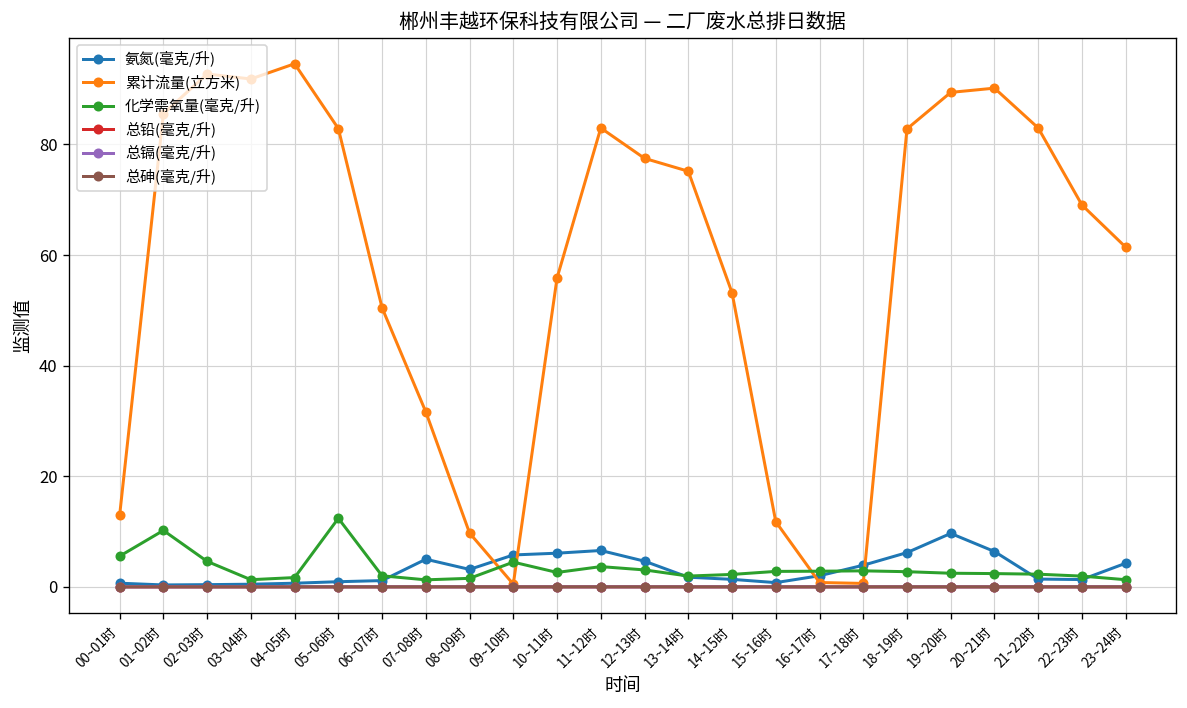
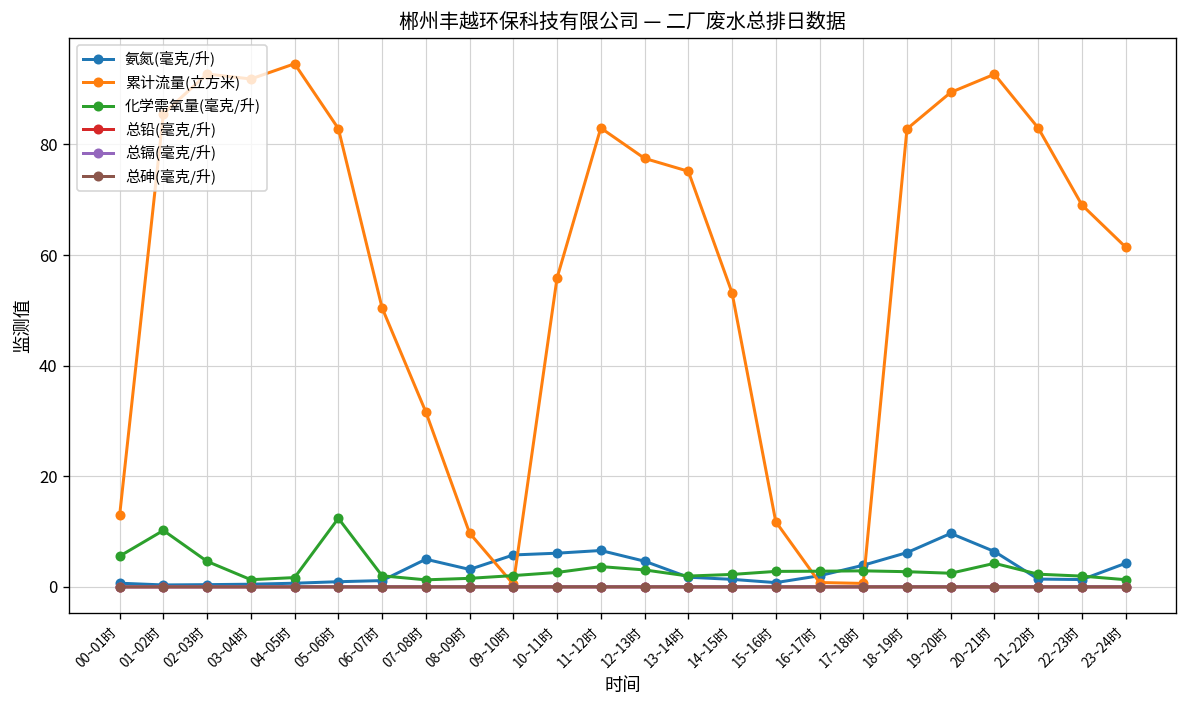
化学需氧量(毫克/升), 09~10时: 4 -> 2
累计流量(立方米), 20~21时: 90 -> 93
化学需氧量(毫克/升), 20~21时: 2 -> 4
